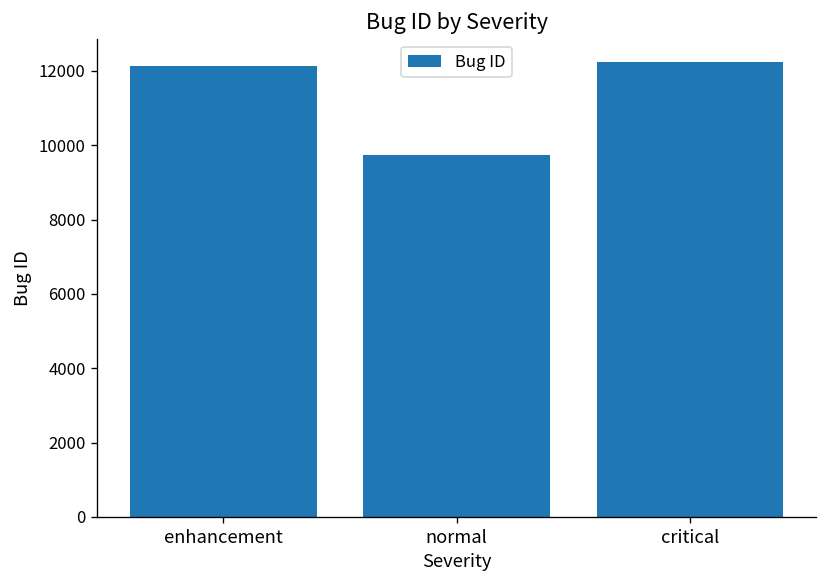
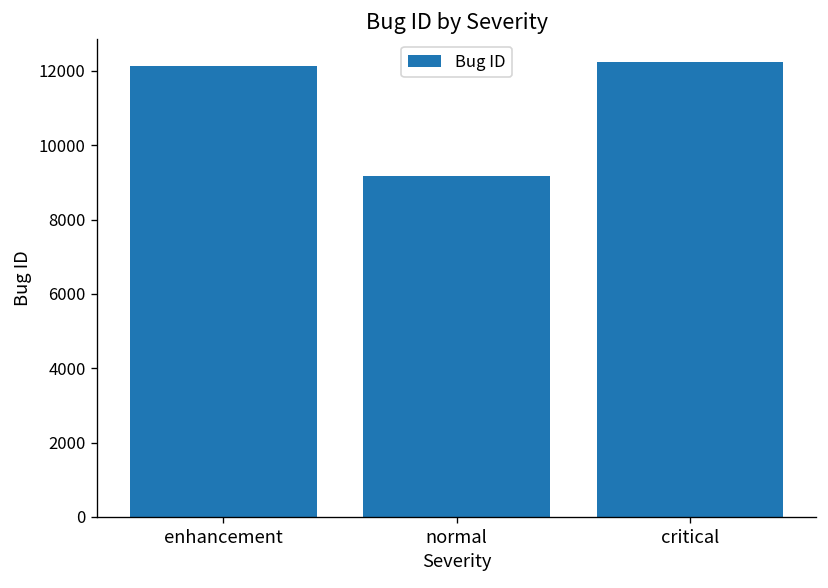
normal: 9700 -> 9200
